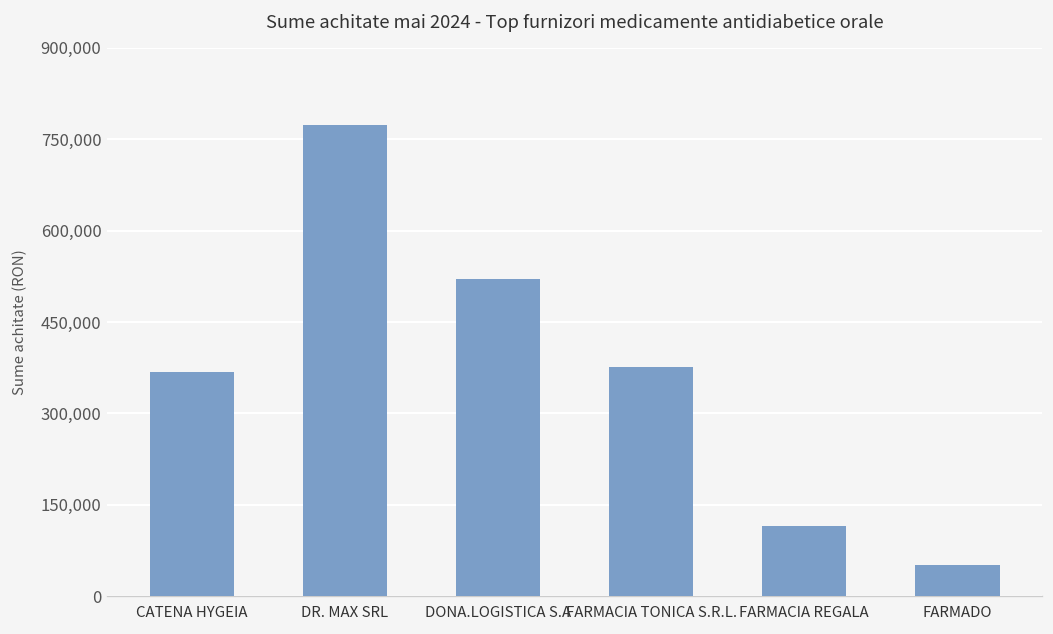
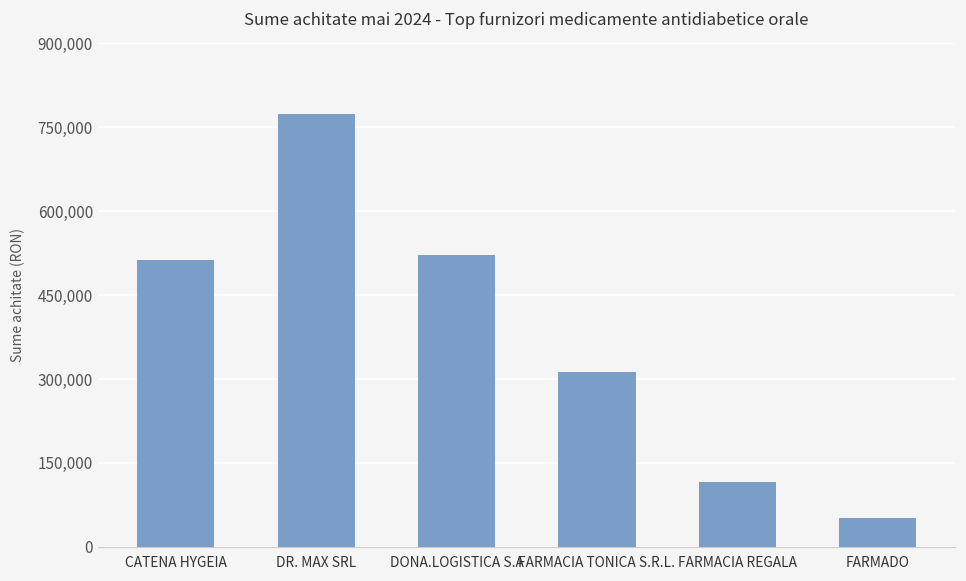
CATENA HYGEIA: 370,000 -> 510,000
FARMACIA TONICA S.R.L.: 380,000 -> 310,000
